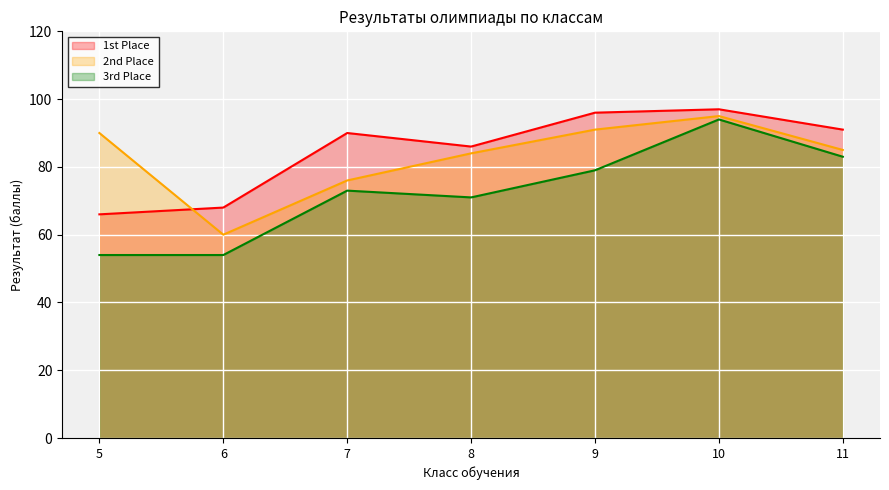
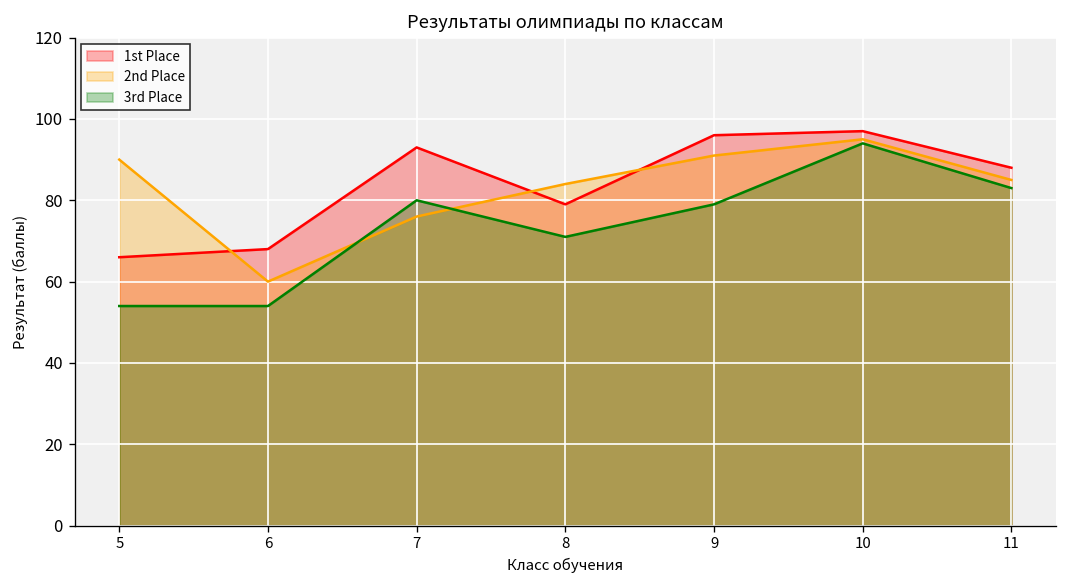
1st Place, 7: 90 -> 93
3rd Place, 7: 73 -> 80
1st Place, 8: 86 -> 79
1st Place, 11: 91 -> 88
